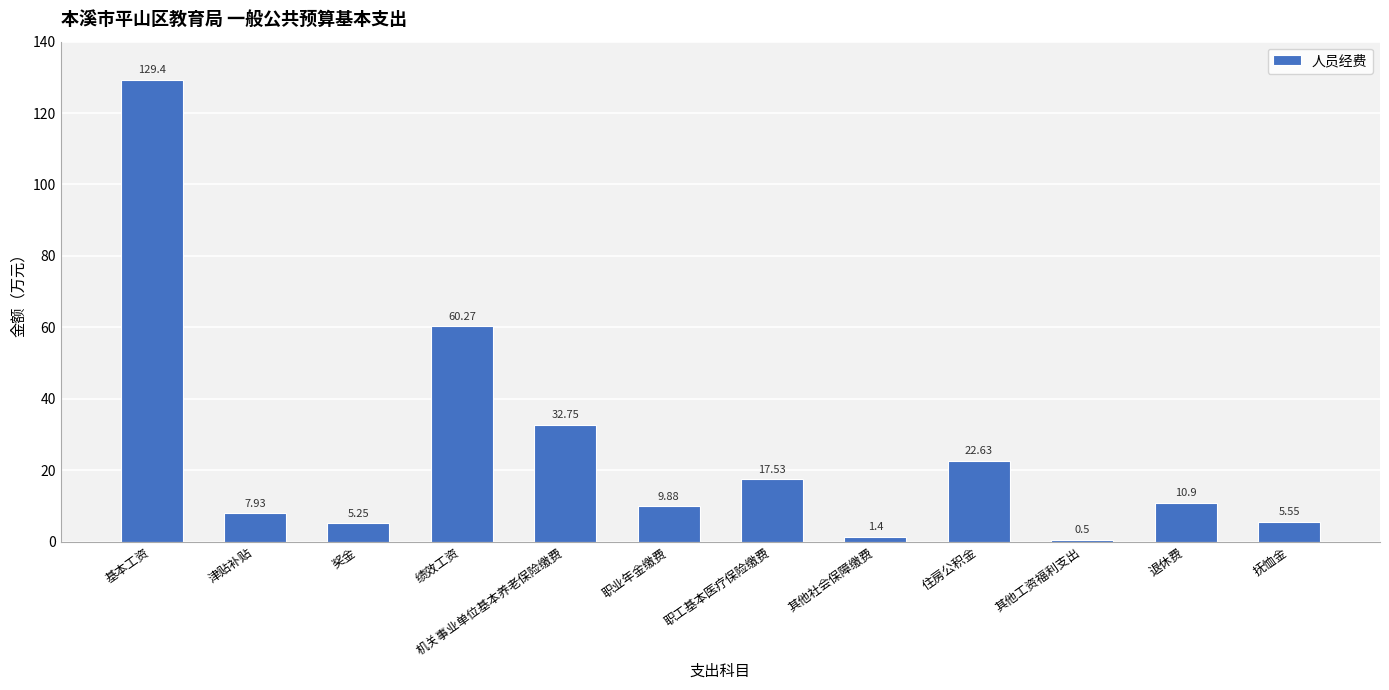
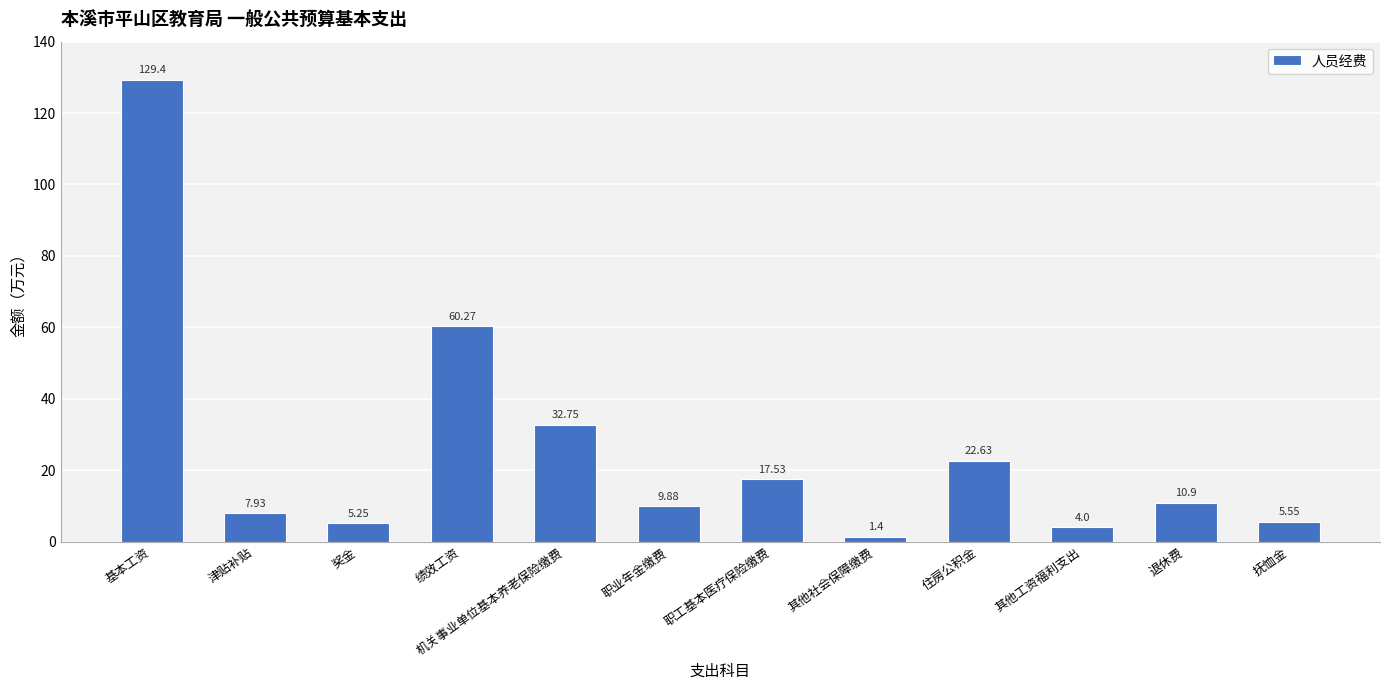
其他工资福利支出: 0.5 -> 4.0
